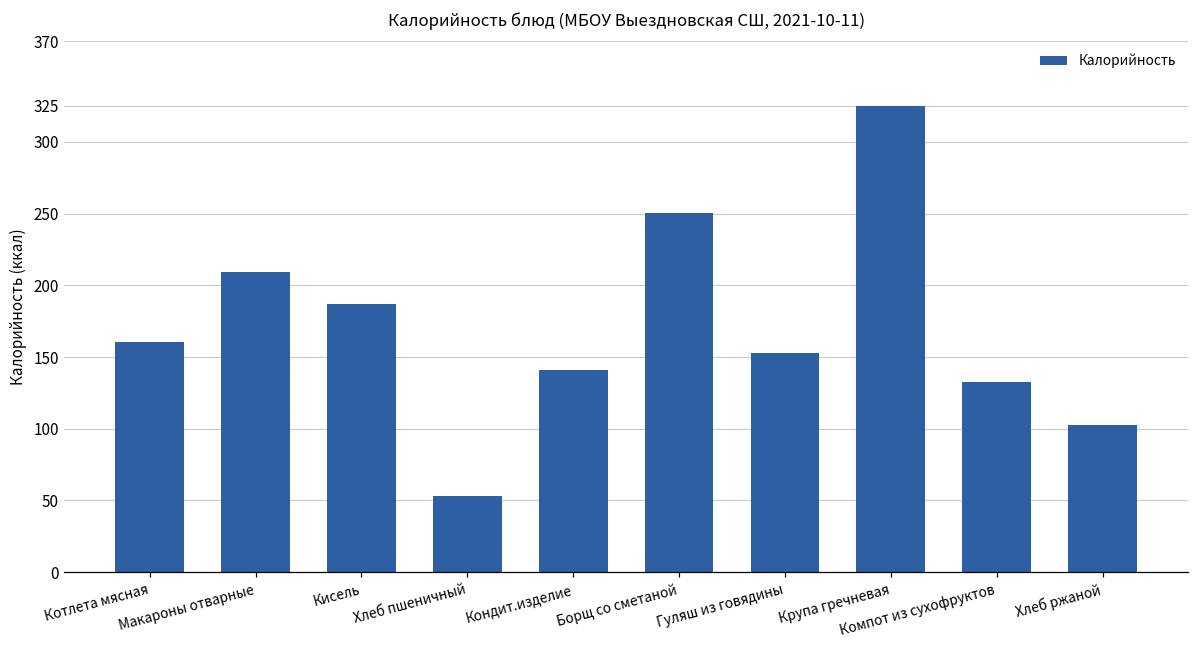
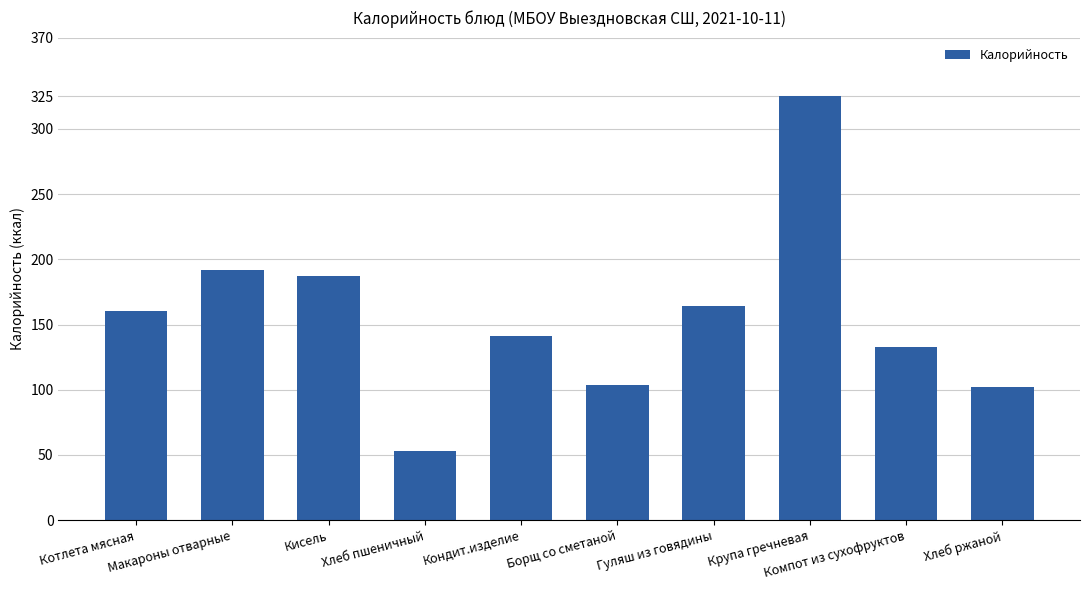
Макароны отварные: 209 -> 192
Борщ со сметаной: 251 -> 104
Гуляш из говядины: 153 -> 164
